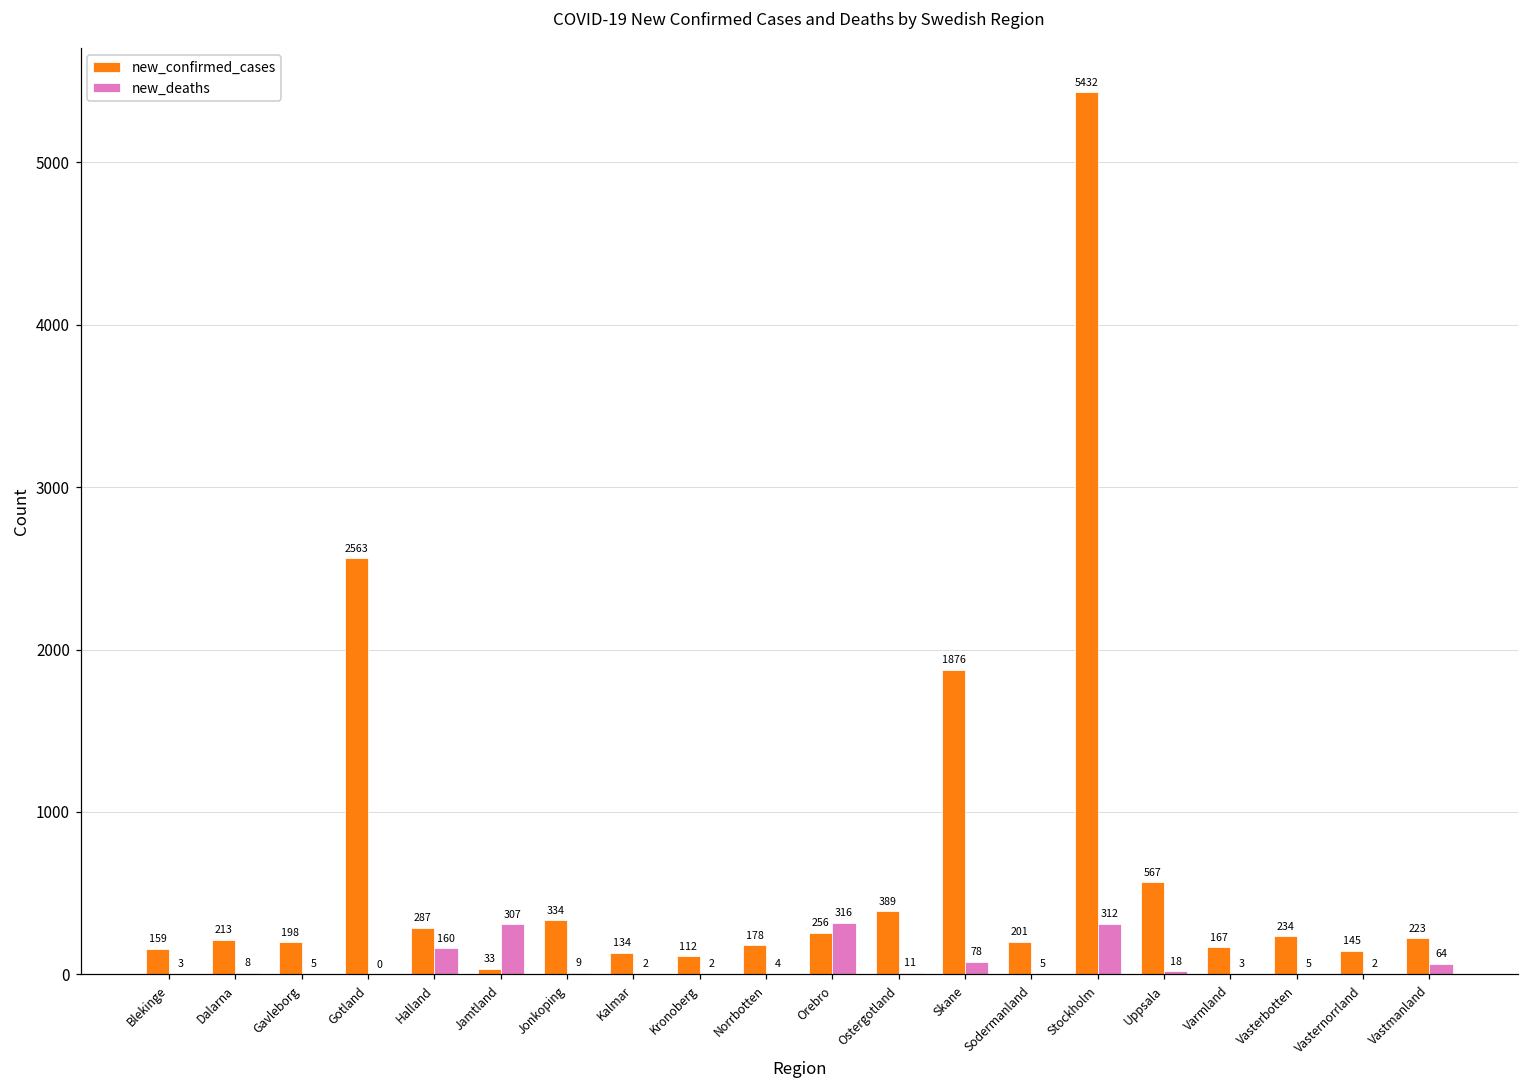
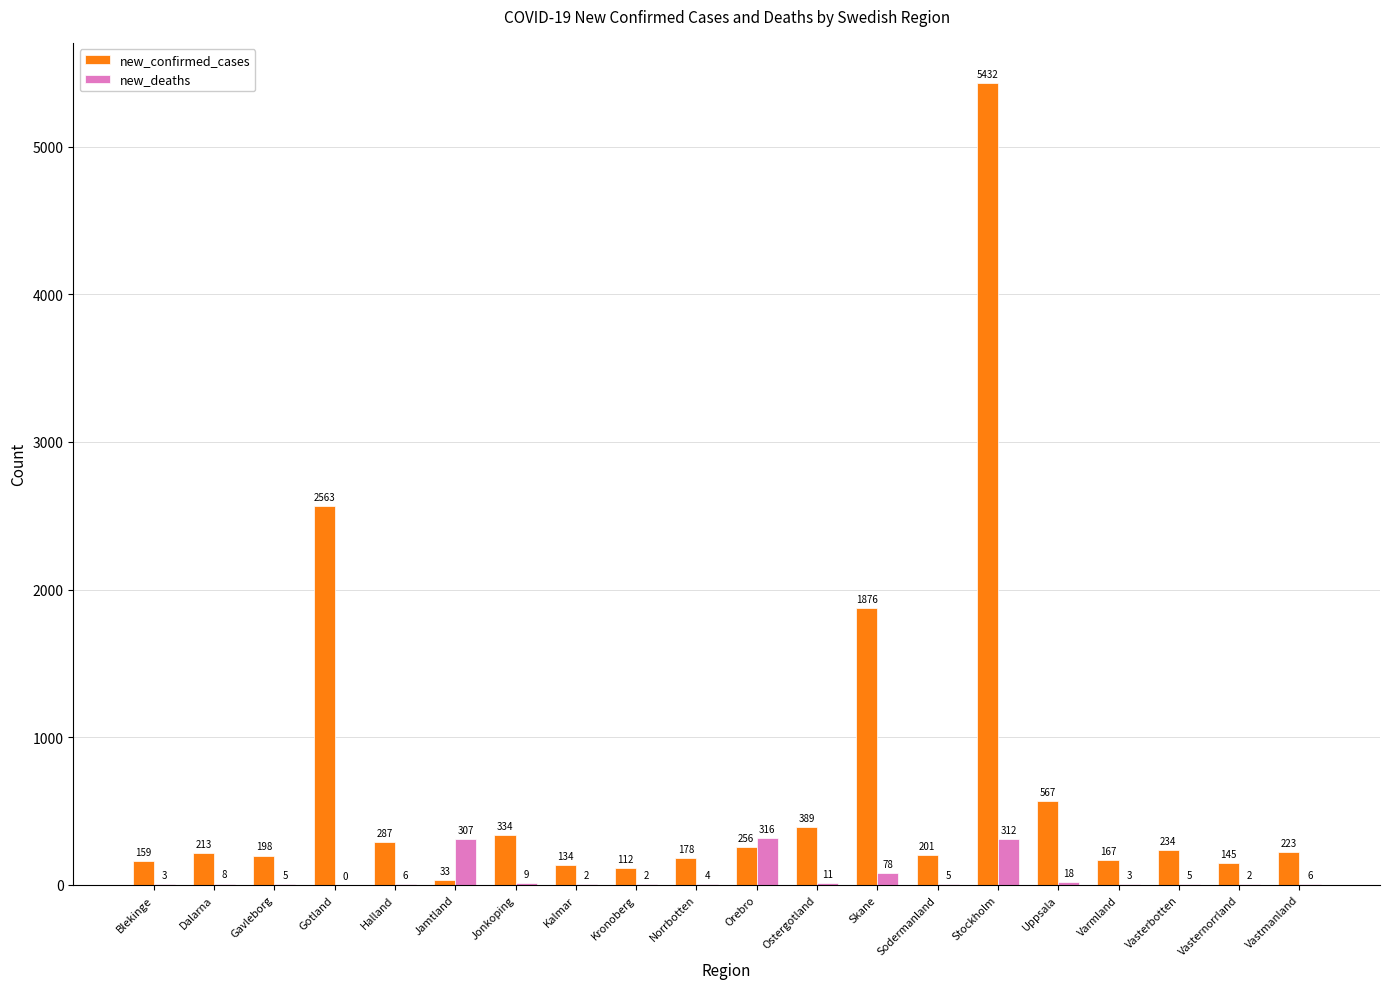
new_deaths, Halland: 160 -> 6
new_deaths, Vastmanland: 64 -> 6
